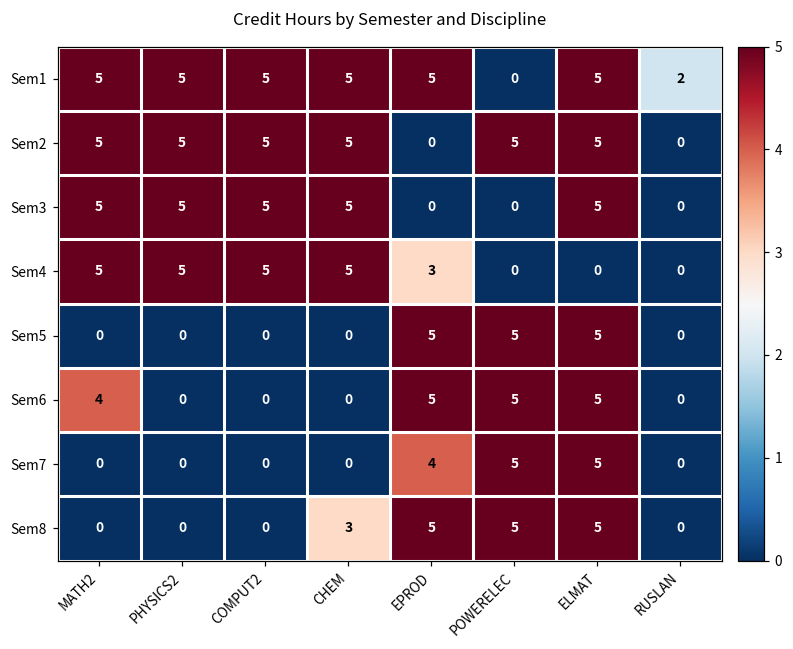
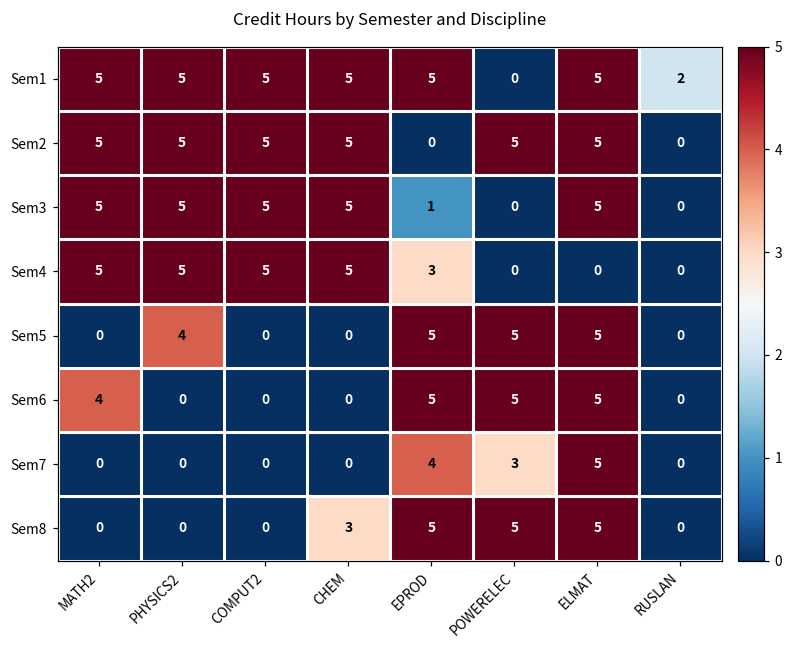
Sem3, EPROD: 0 -> 1
Sem5, PHYSICS2: 0 -> 4
Sem7, POWERELEC: 5 -> 3
